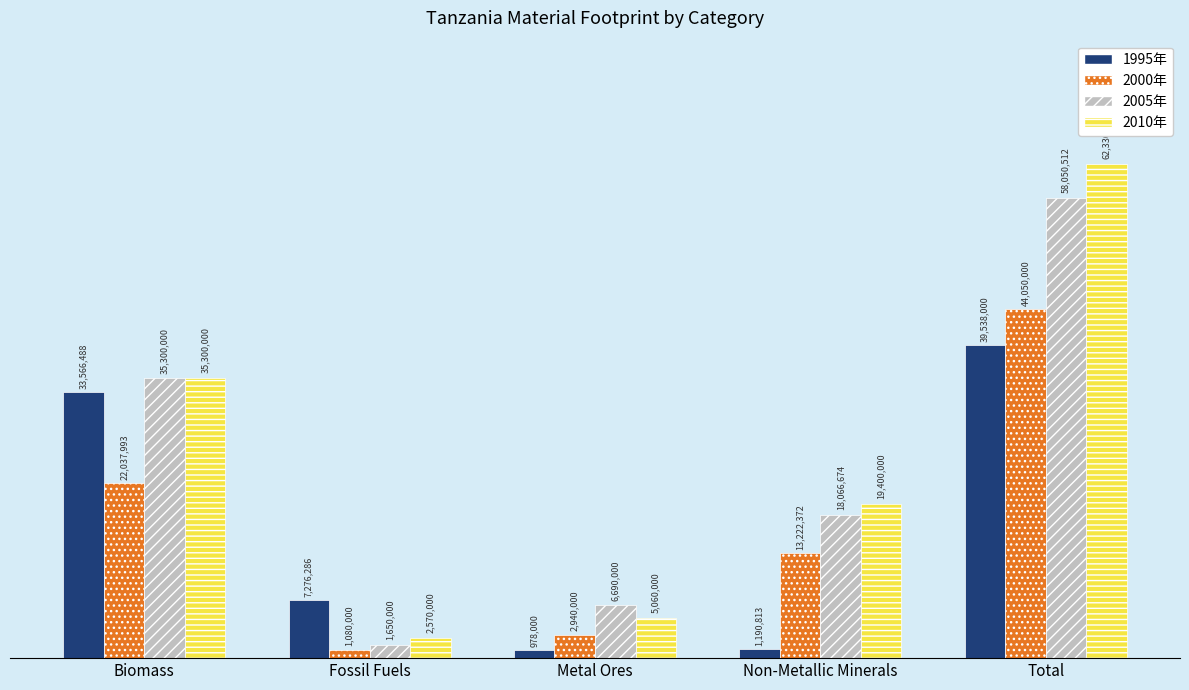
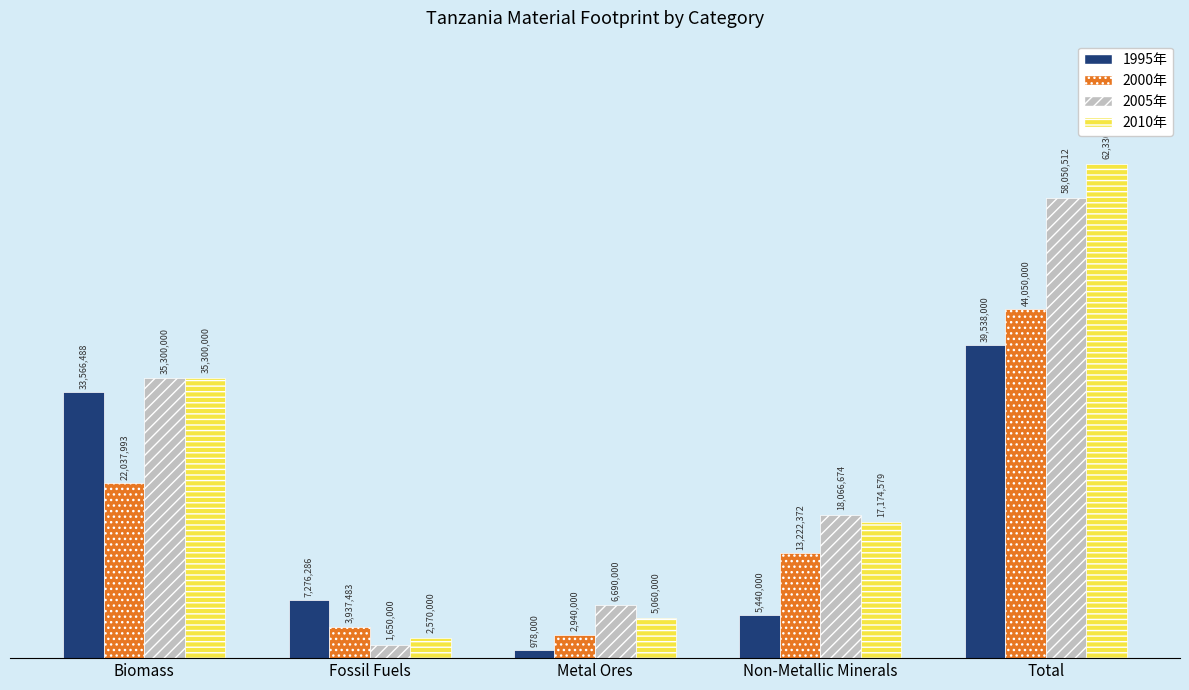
2000年, Fossil Fuels: 1,080,000 -> 3,937,483
1995年, Non-Metallic Minerals: 1,190,813 -> 5,440,000
2010年, Non-Metallic Minerals: 19,400,000 -> 17,174,579
